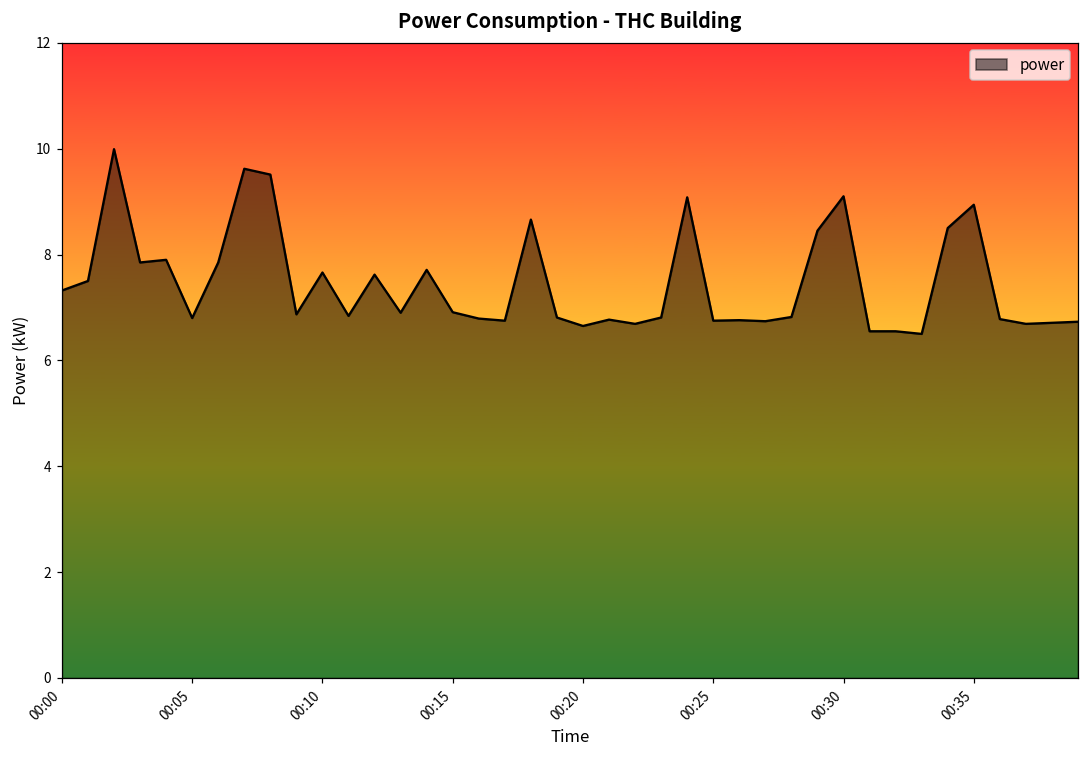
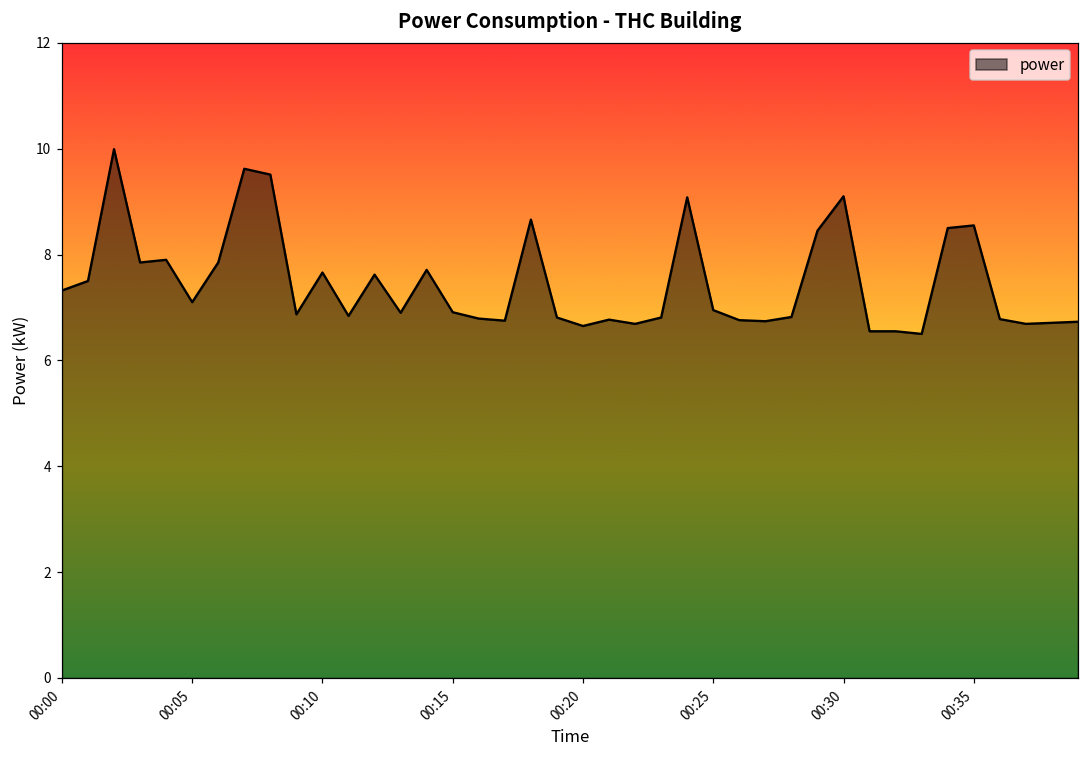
00:05: 6.8 -> 7.1
00:25: 6.8 -> 7.0
00:35: 8.9 -> 8.6
